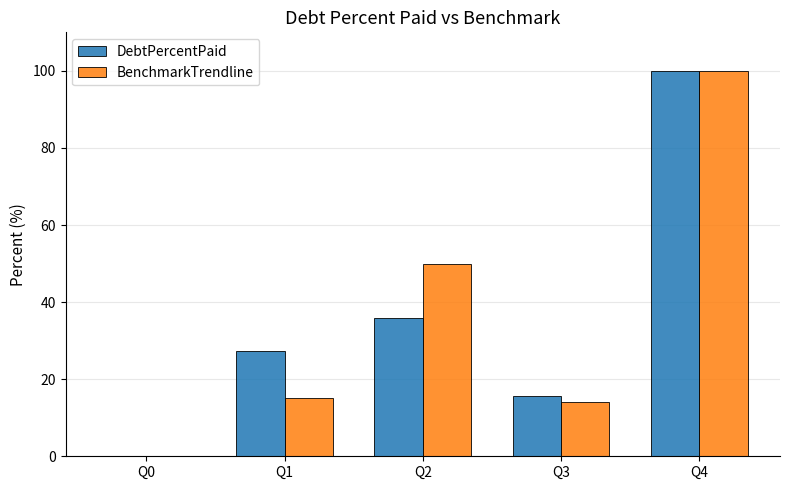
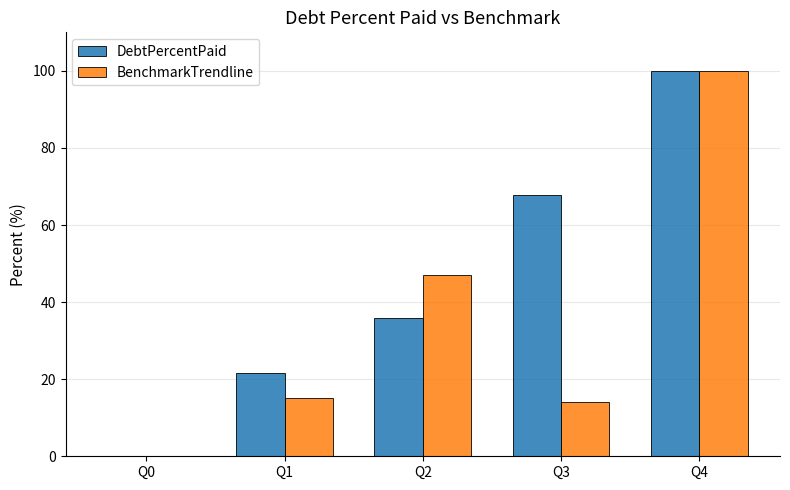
DebtPercentPaid, Q1: 27 -> 22
BenchmarkTrendline, Q2: 50 -> 47
DebtPercentPaid, Q3: 16 -> 68
